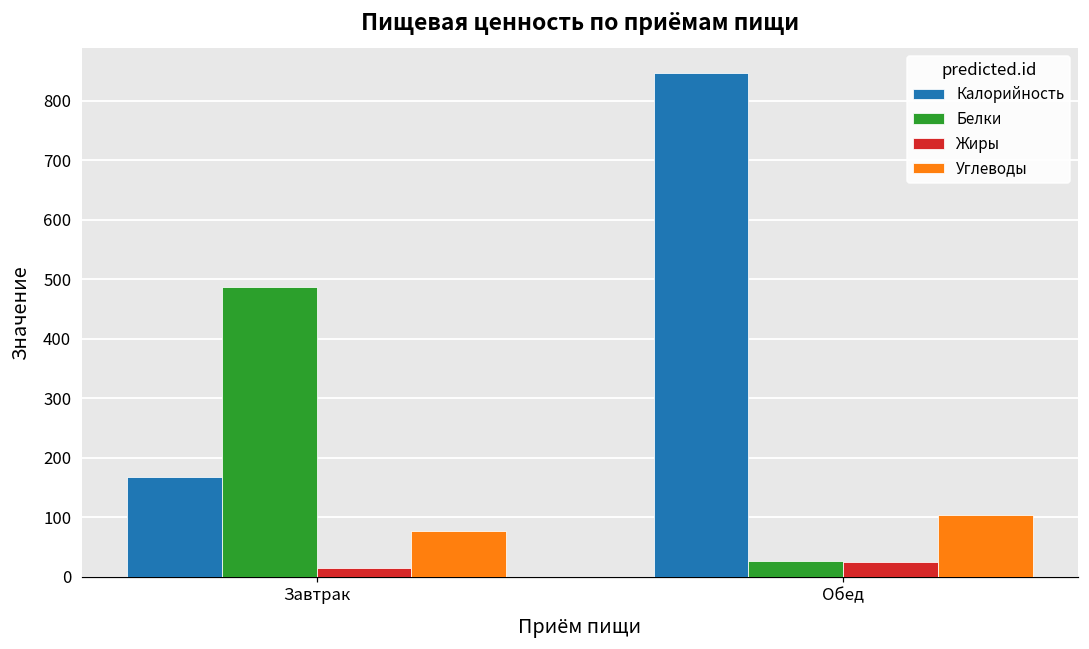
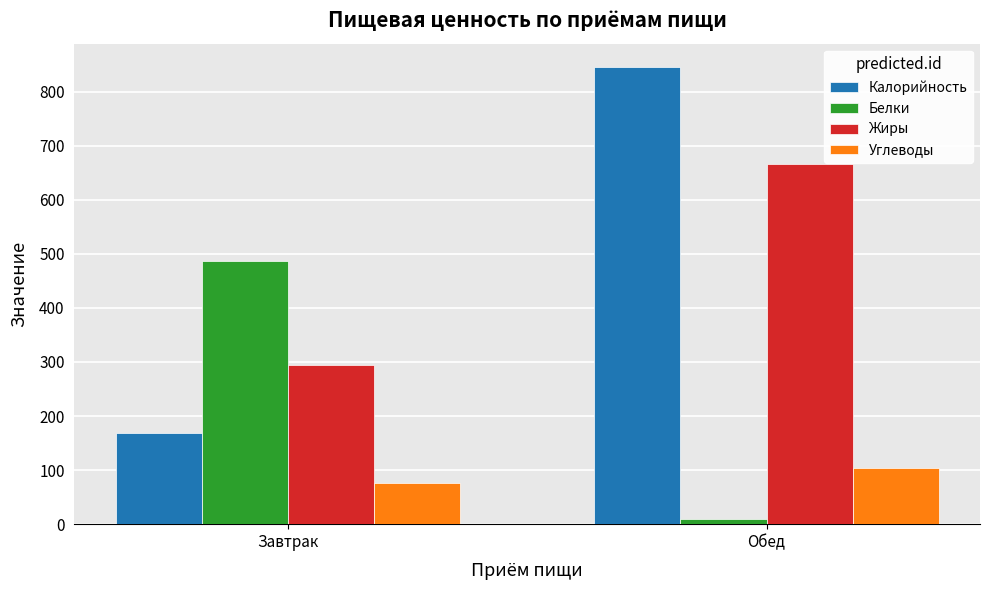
Жиры, Завтрак: 10 -> 300
Белки, Обед: 30 -> 10
Жиры, Обед: 20 -> 670
